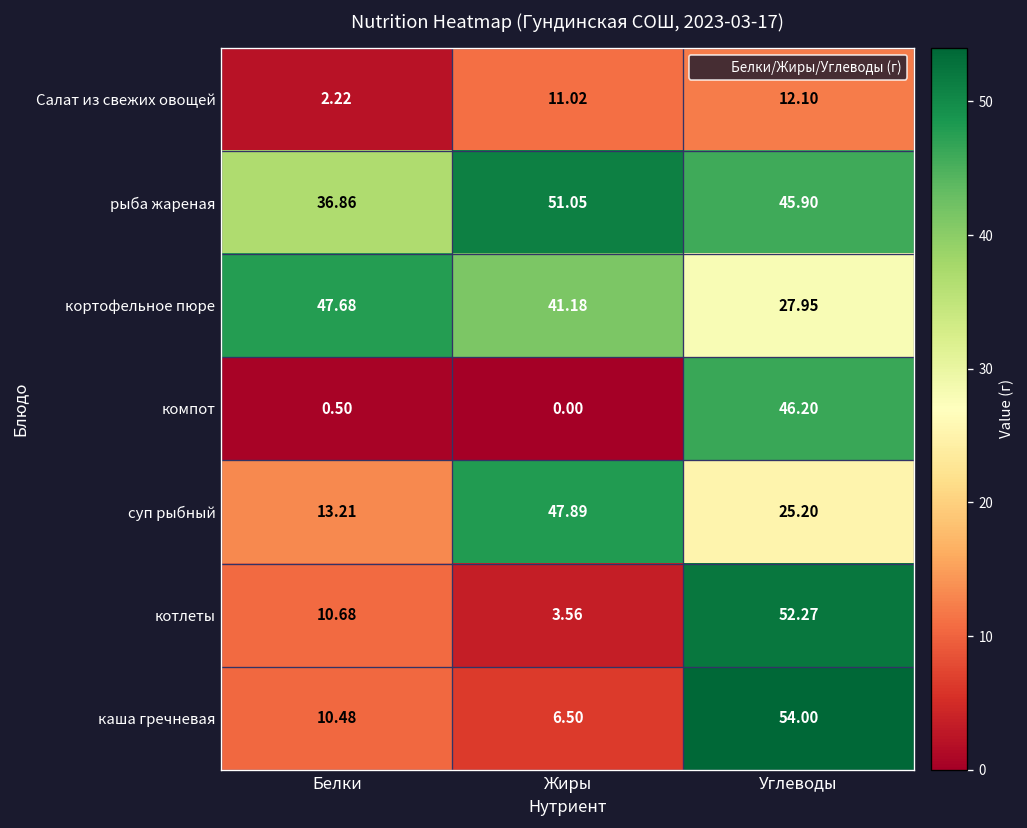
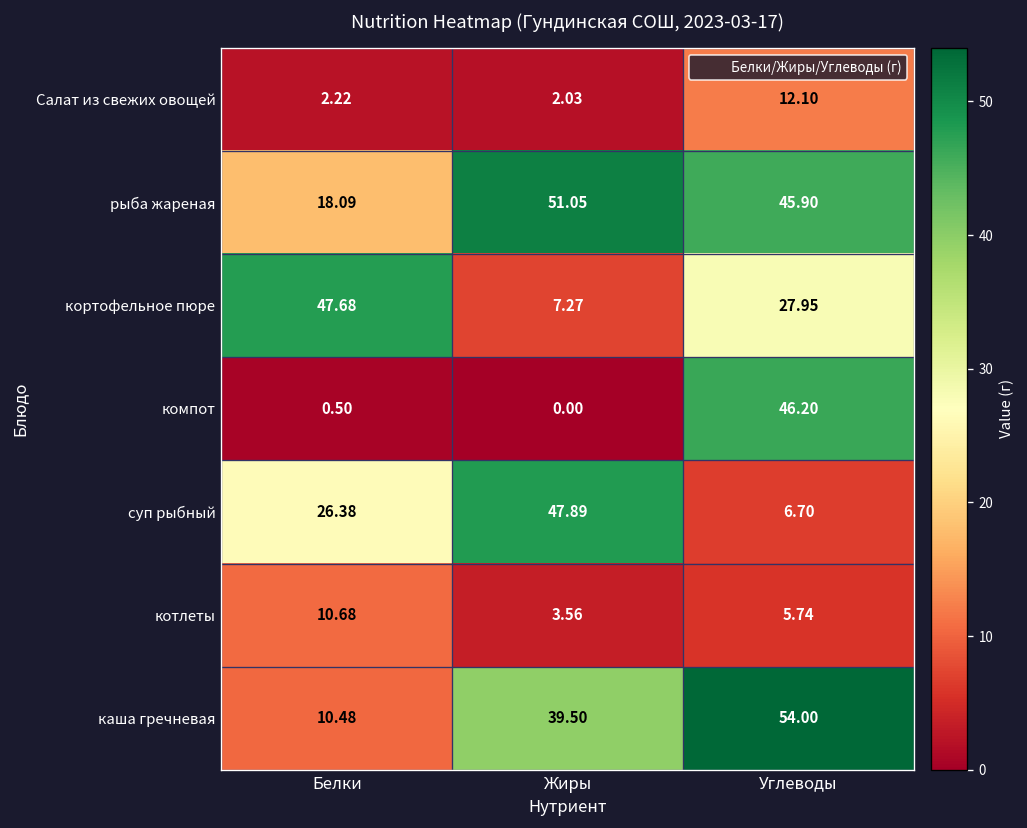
Салат из свежих овощей, Жиры: 11.02 -> 2.03
рыба жареная, Белки: 36.86 -> 18.09
кортофельное пюре, Жиры: 41.18 -> 7.27
суп рыбный, Белки: 13.21 -> 26.38
суп рыбный, Углеводы: 25.20 -> 6.70
котлеты, Углеводы: 52.27 -> 5.74
каша гречневая, Жиры: 6.50 -> 39.50
